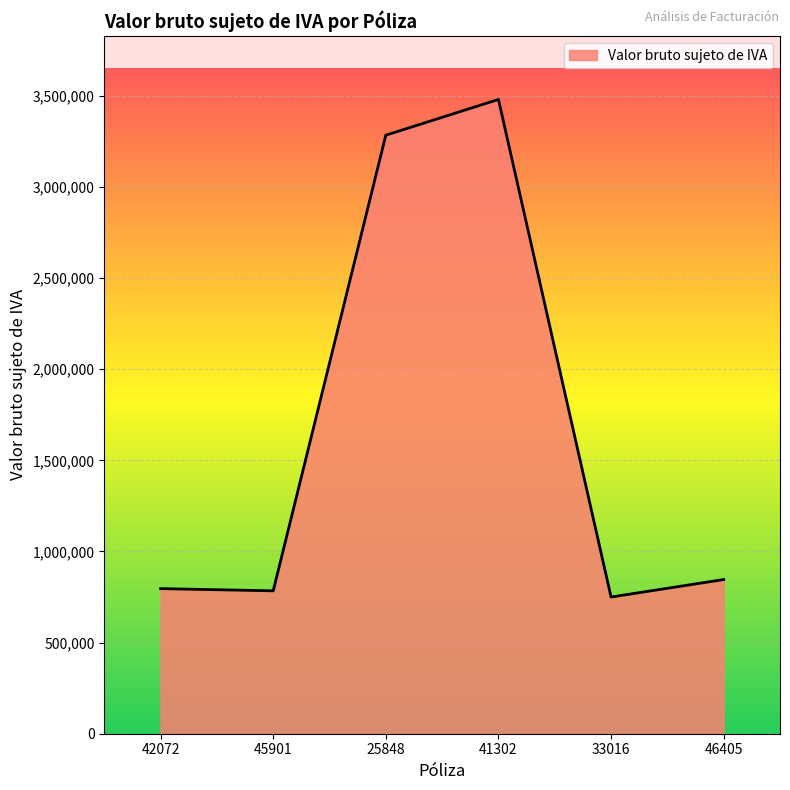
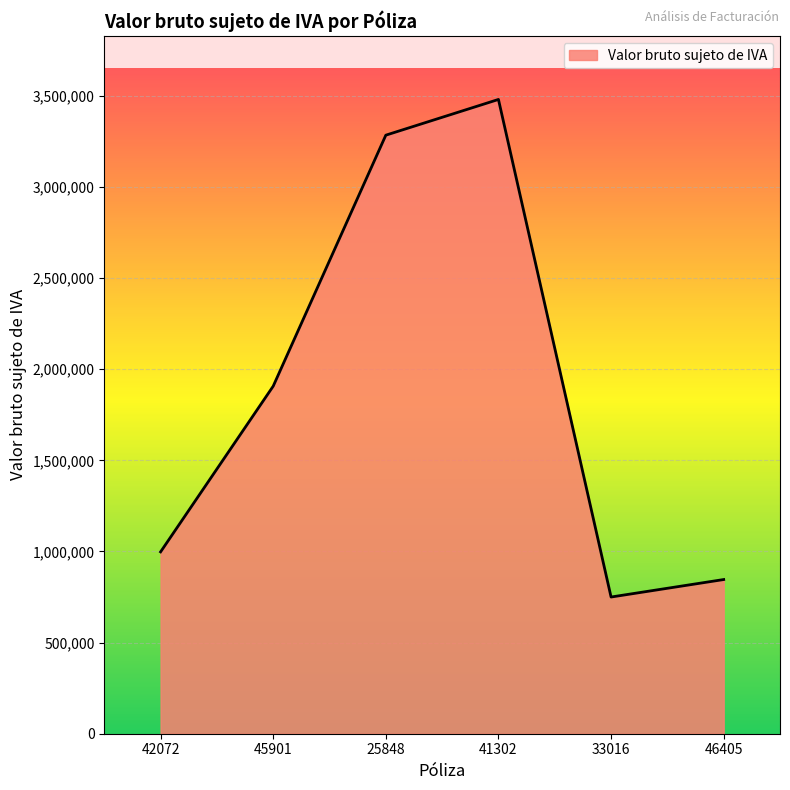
42072: 800,000 -> 1,000,000
45901: 780,000 -> 1,910,000
